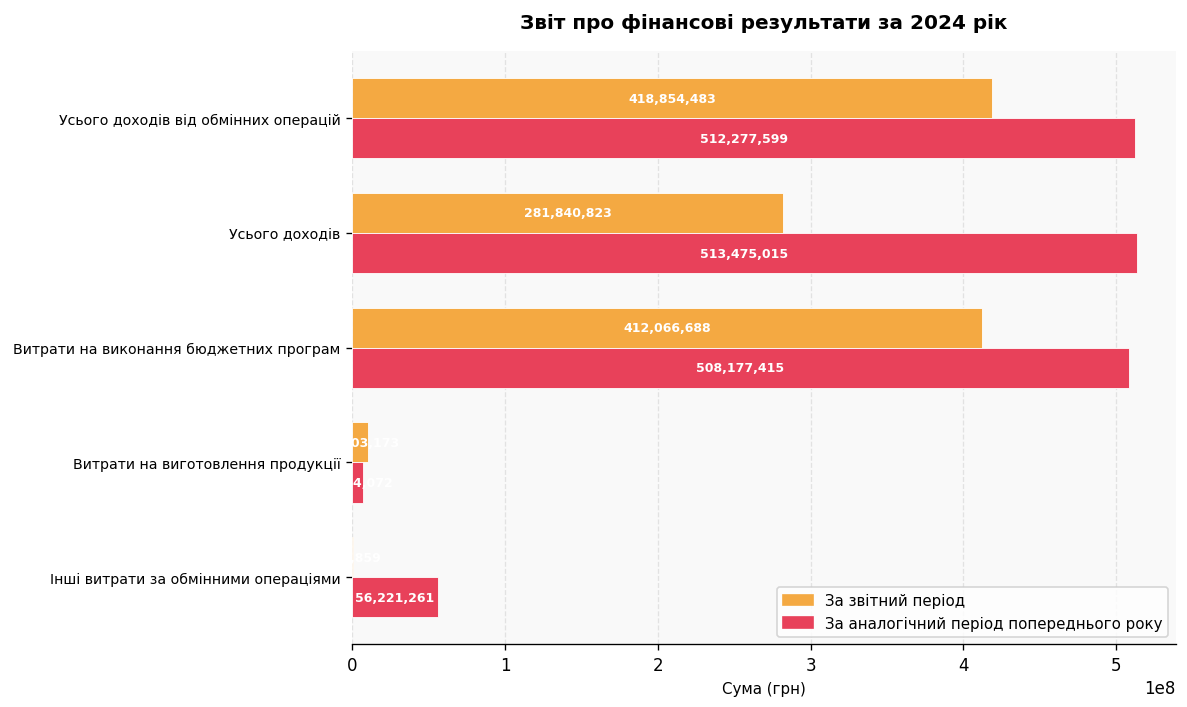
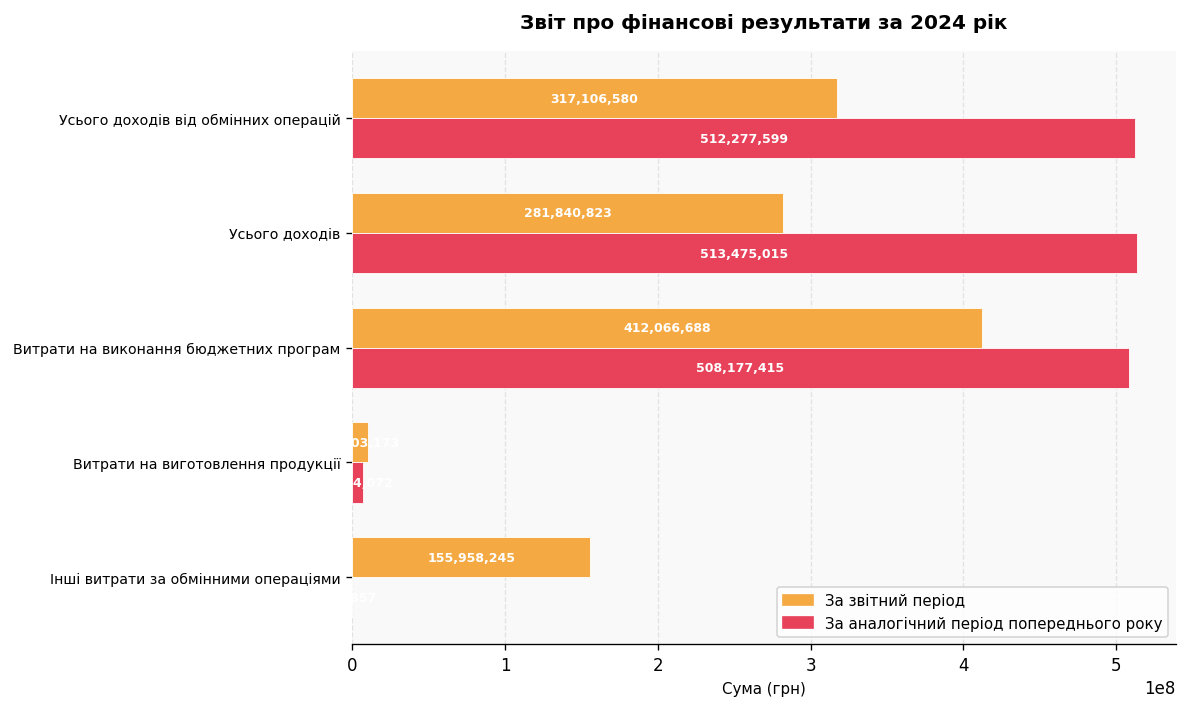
За звітний період, Усього доходів від обмінних операцій: 418,854,483 -> 317,106,580
За звітний період, Інші витрати за обмінними операціями: 0 -> 156000000
За аналогічний період попереднього року, Інші витрати за обмінними операціями: 56000000 -> 0
